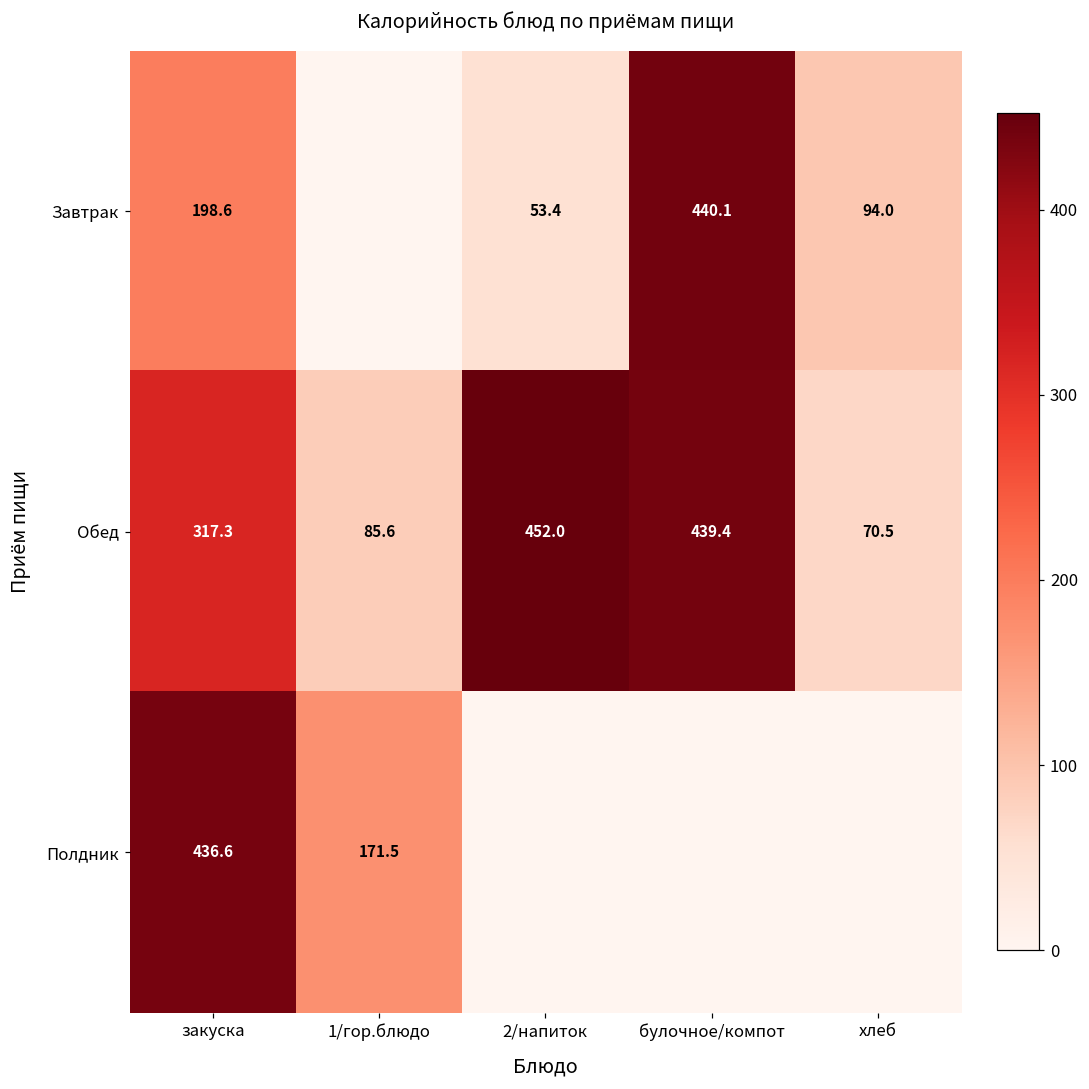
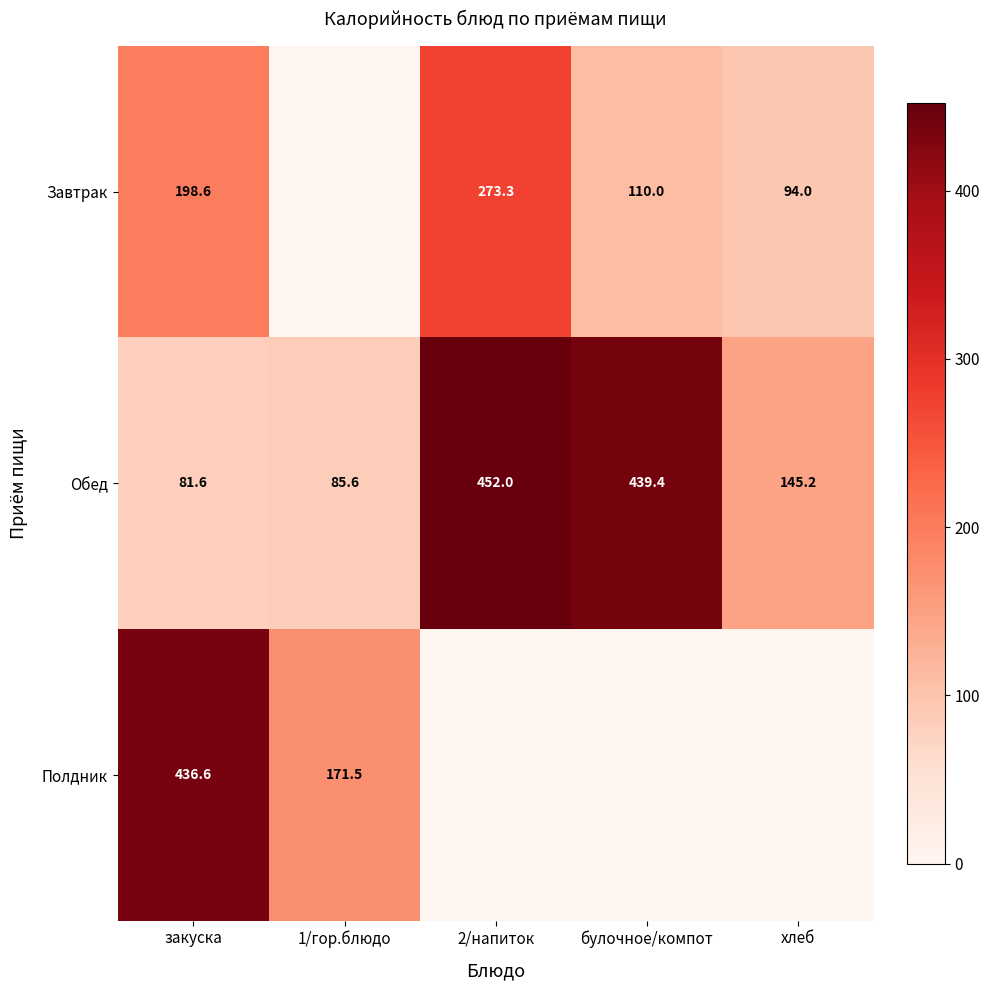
Завтрак, 2/напиток: 53.4 -> 273.3
Завтрак, булочное/компот: 440.1 -> 110.0
Обед, закуска: 317.3 -> 81.6
Обед, хлеб: 70.5 -> 145.2
